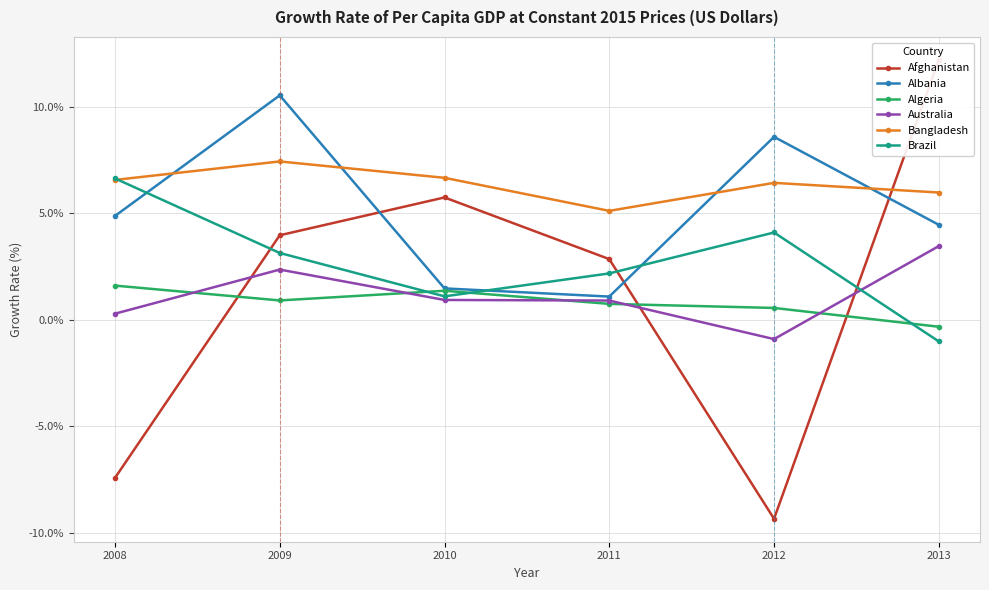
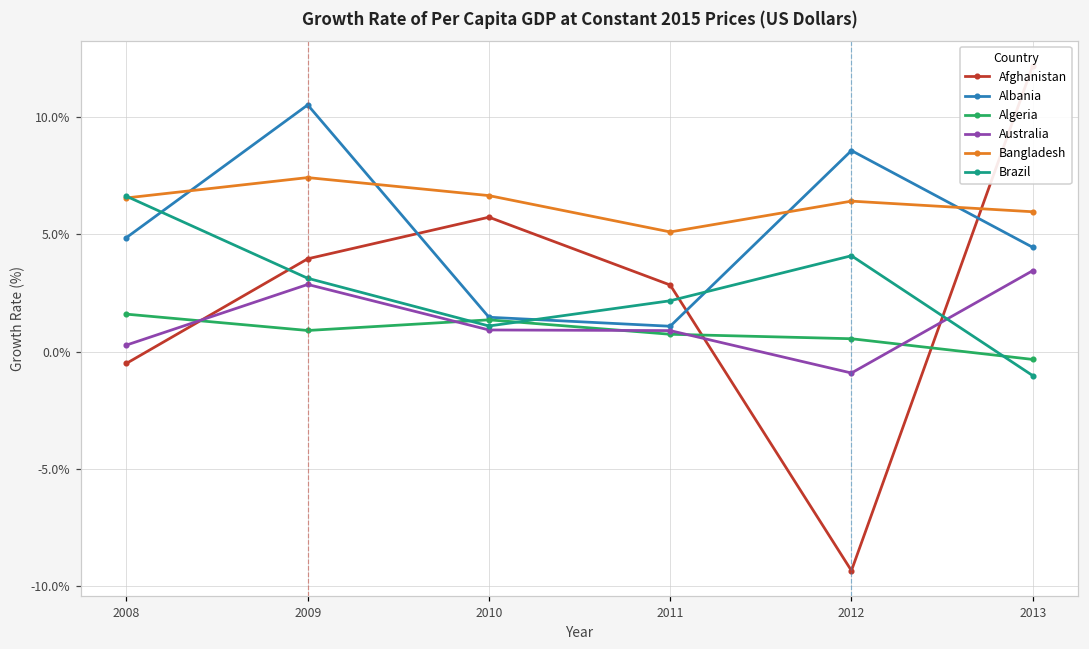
Afghanistan, 2008: -7.4% -> -0.5%
Australia, 2009: 2.4% -> 2.9%
